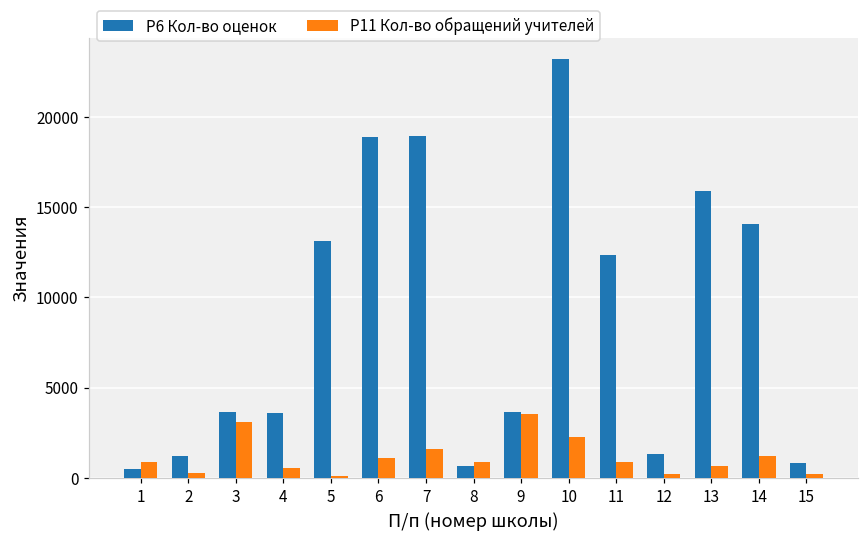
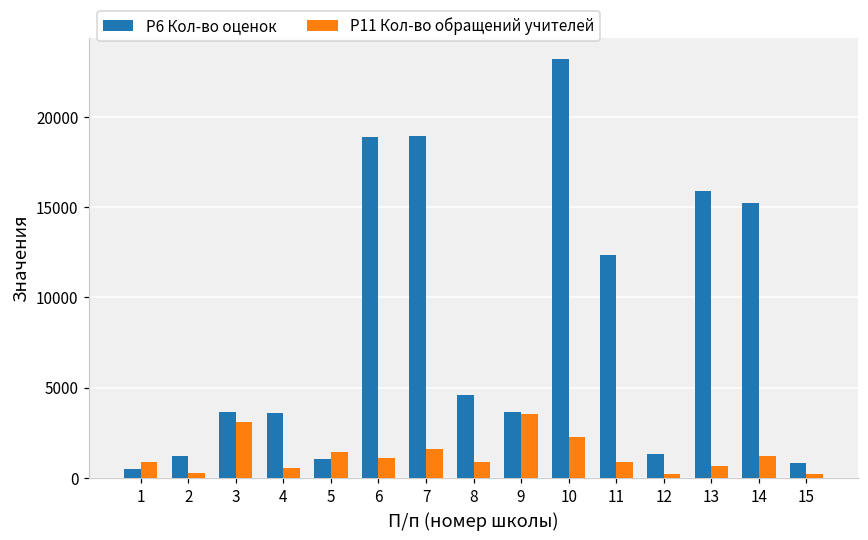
P6 Кол-во оценок, 5: 13100 -> 1100
P11 Кол-во обращений учителей, 5: 100 -> 1400
P6 Кол-во оценок, 8: 600 -> 4600
P6 Кол-во оценок, 14: 14100 -> 15300
